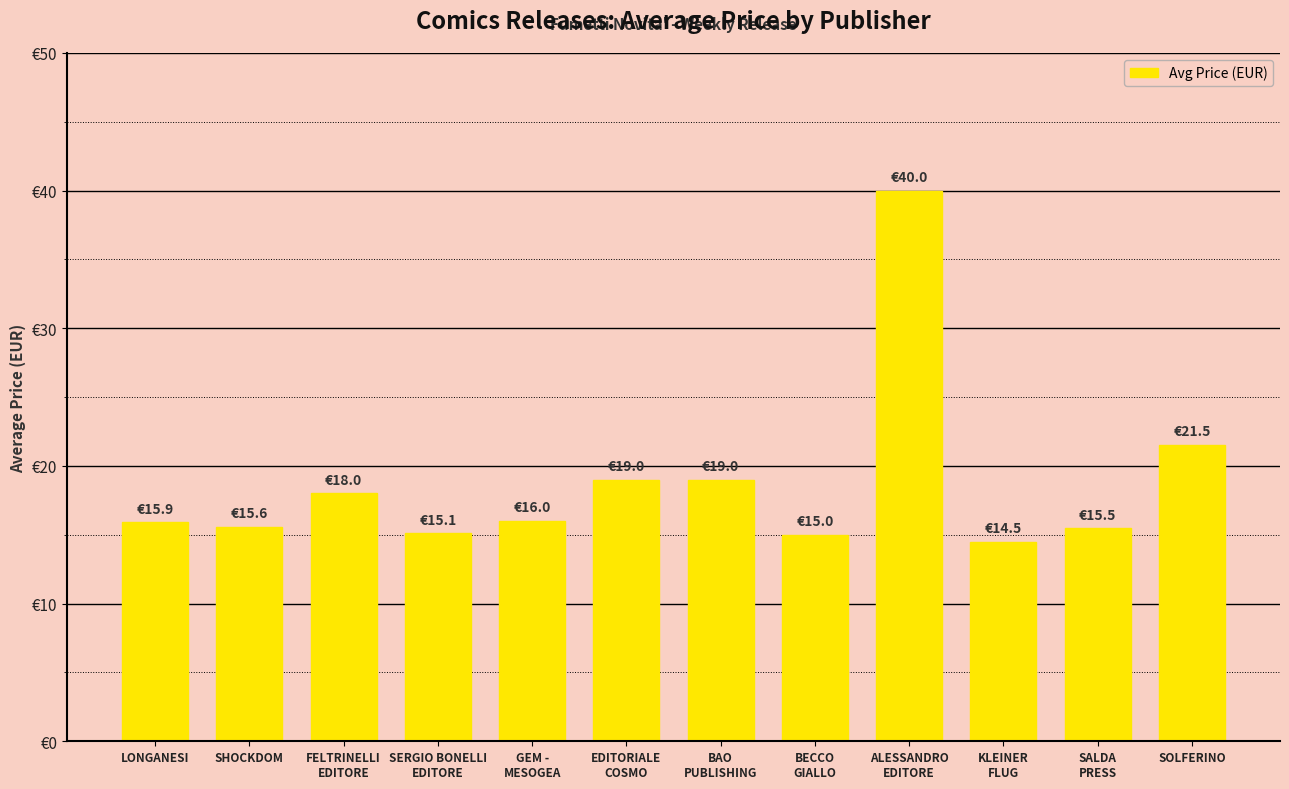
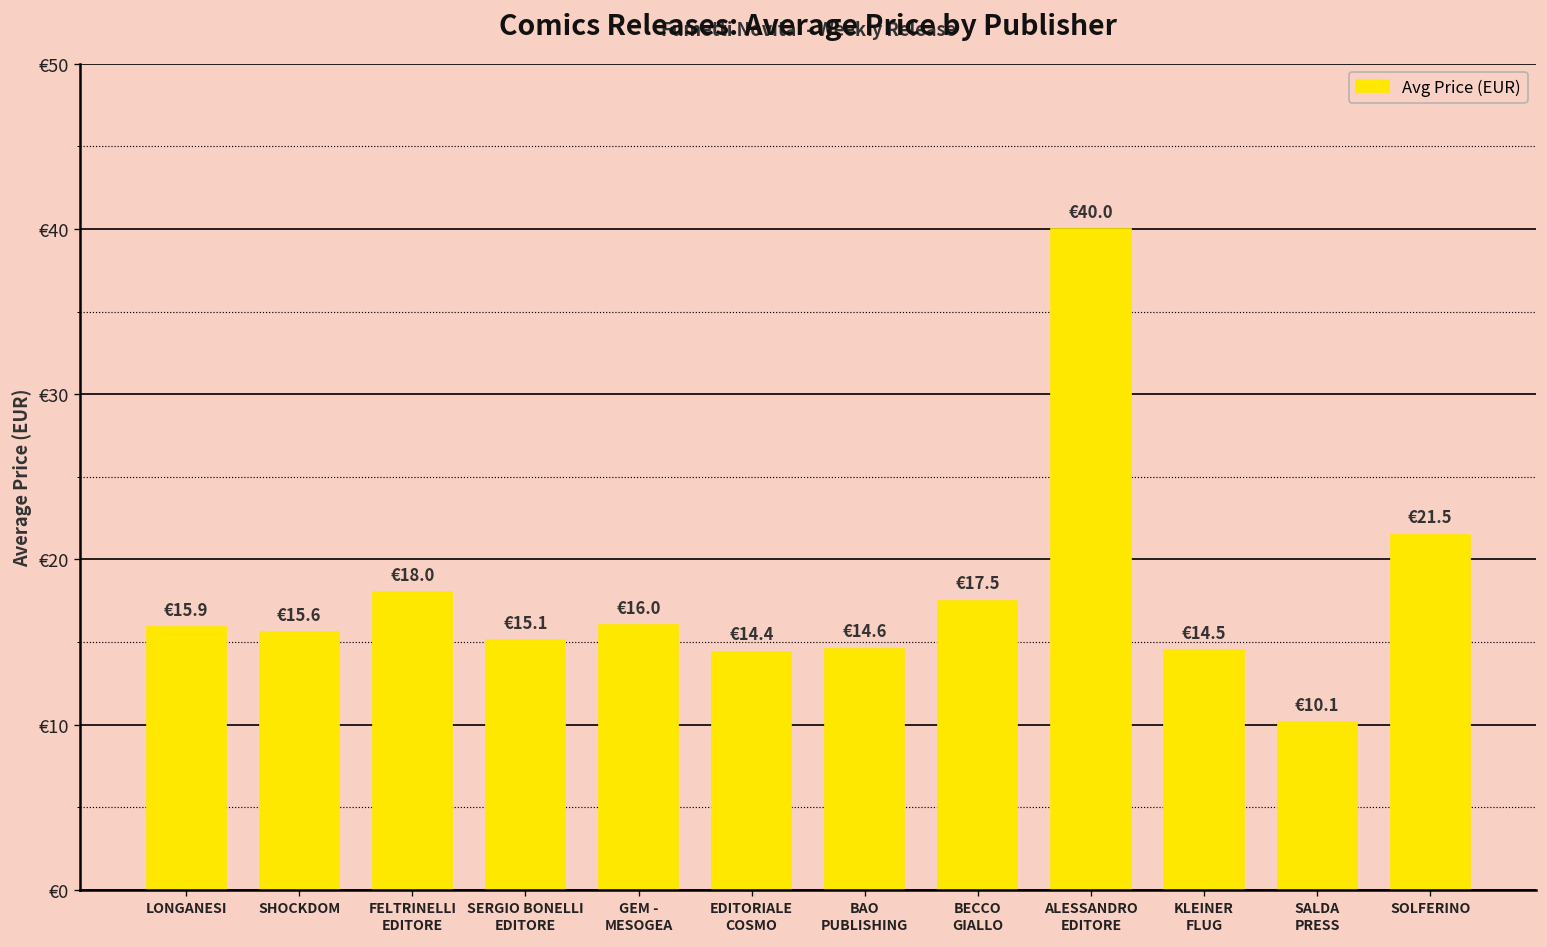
EDITORIALE COSMO: €19.0 -> €14.4
BAO PUBLISHING: €19.0 -> €14.6
BECCO GIALLO: €15.0 -> €17.5
SALDA PRESS: €15.5 -> €10.1
